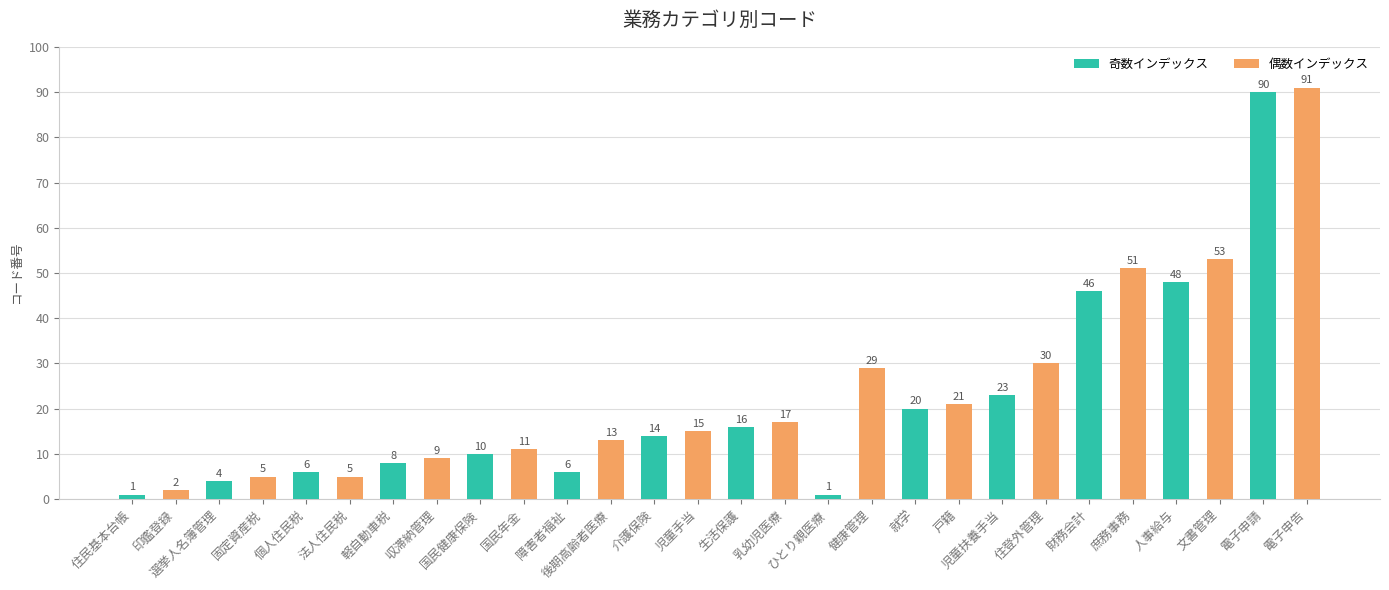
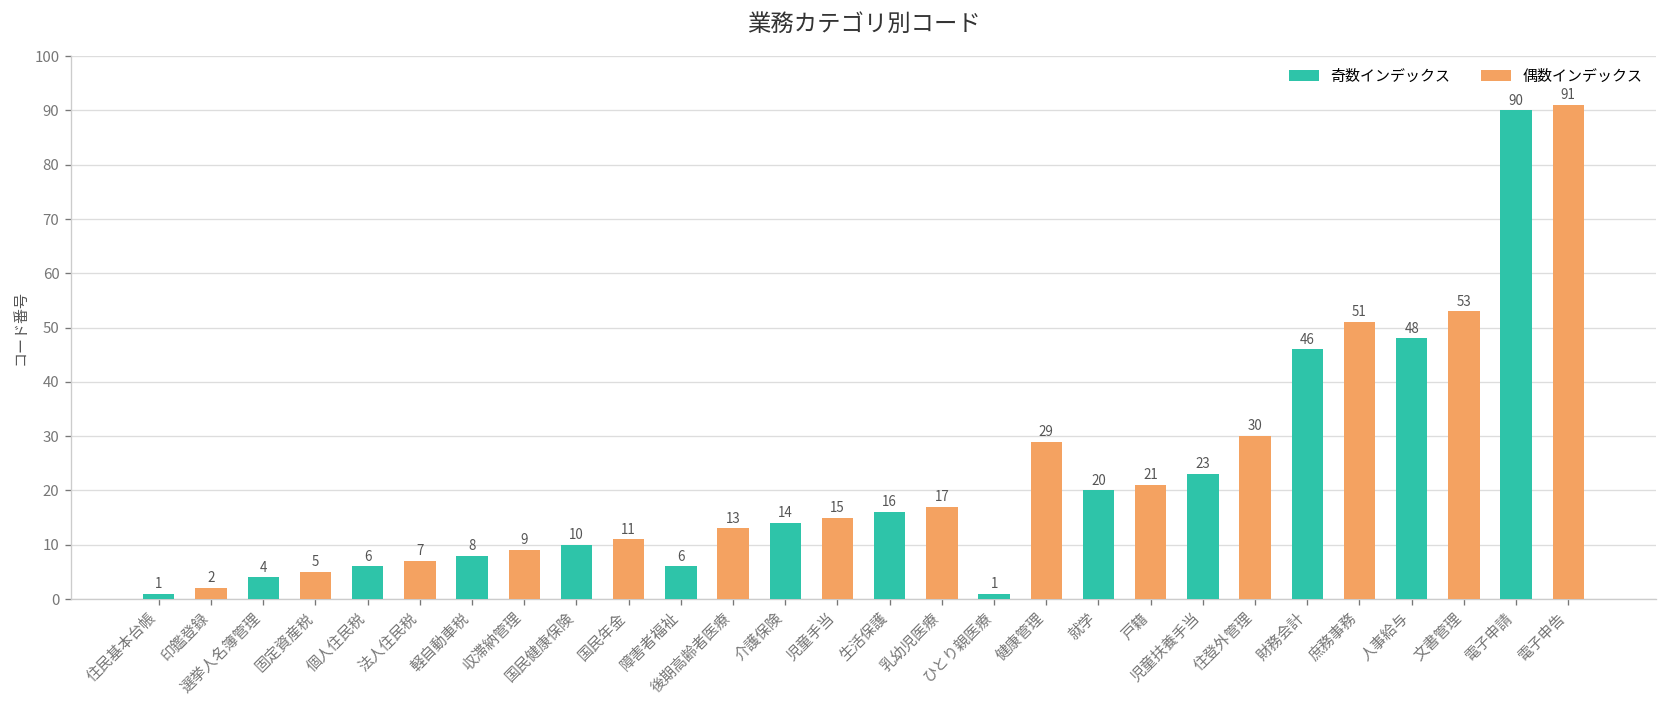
法人住民税: 5 -> 7
